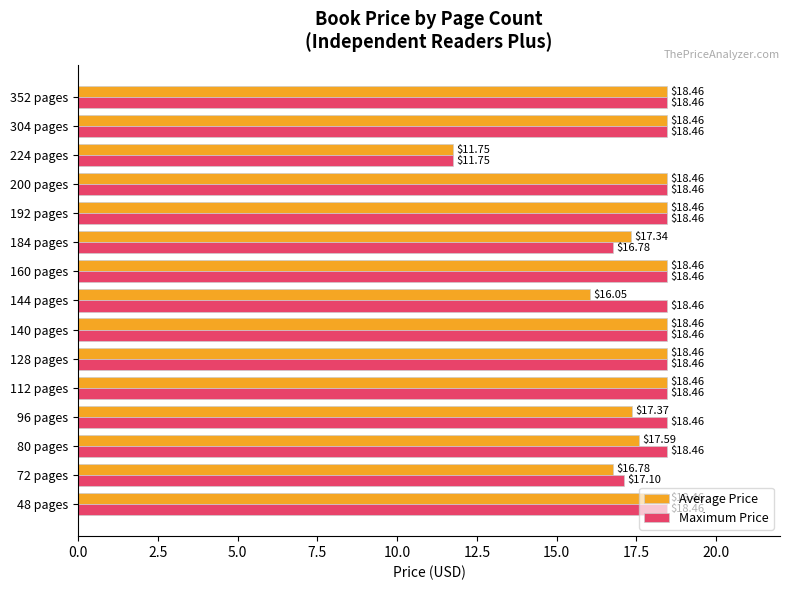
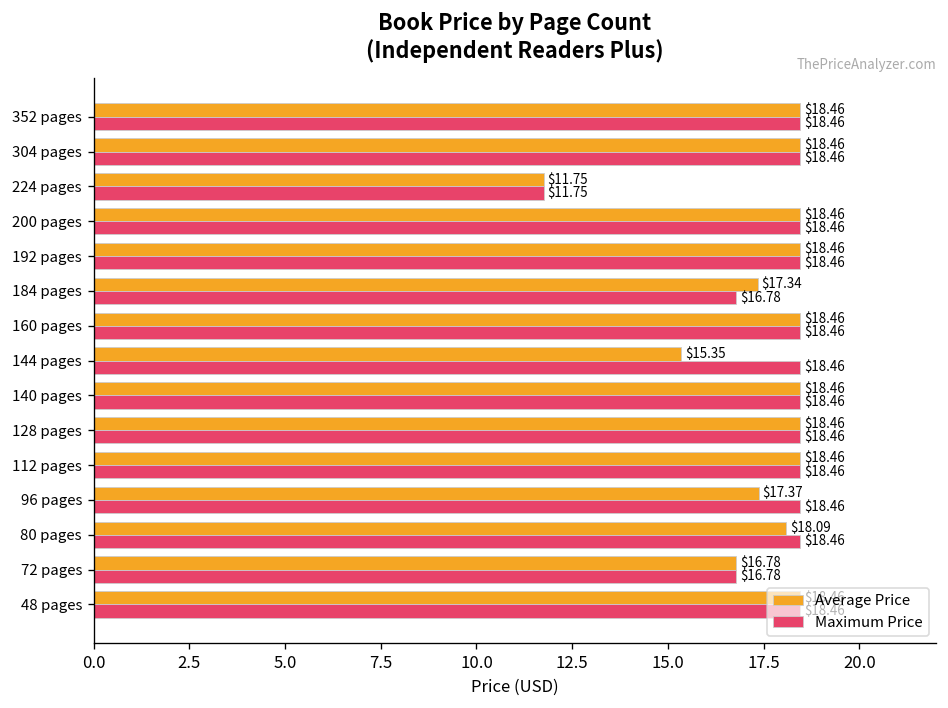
Average Price, 144 pages: $16.05 -> $15.35
Average Price, 80 pages: $17.59 -> $18.09
Maximum Price, 72 pages: $17.10 -> $16.78
